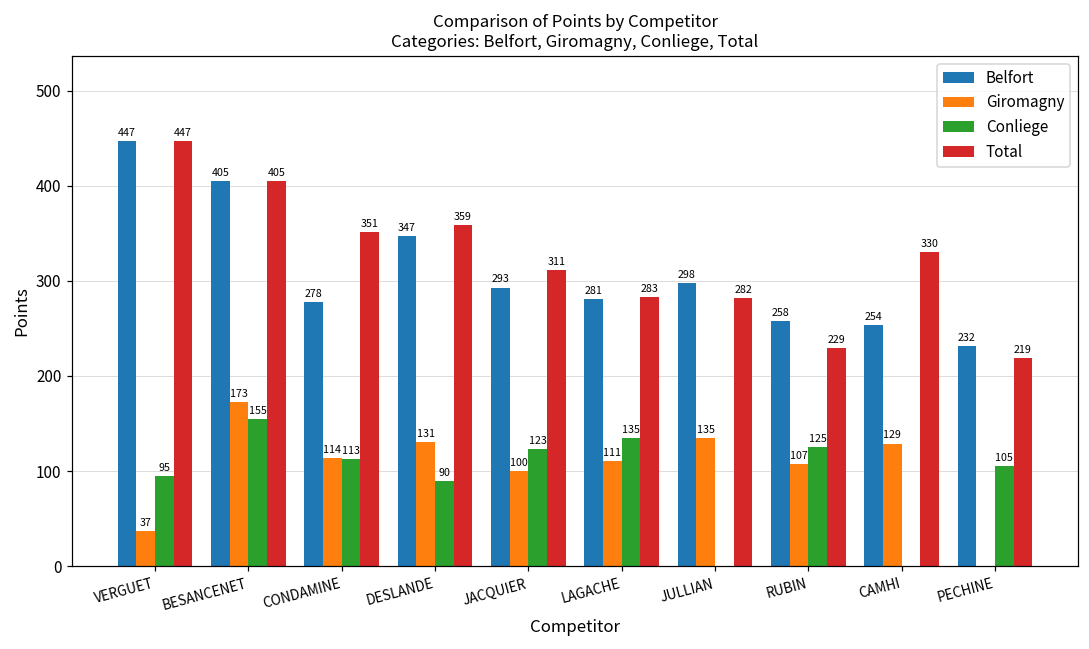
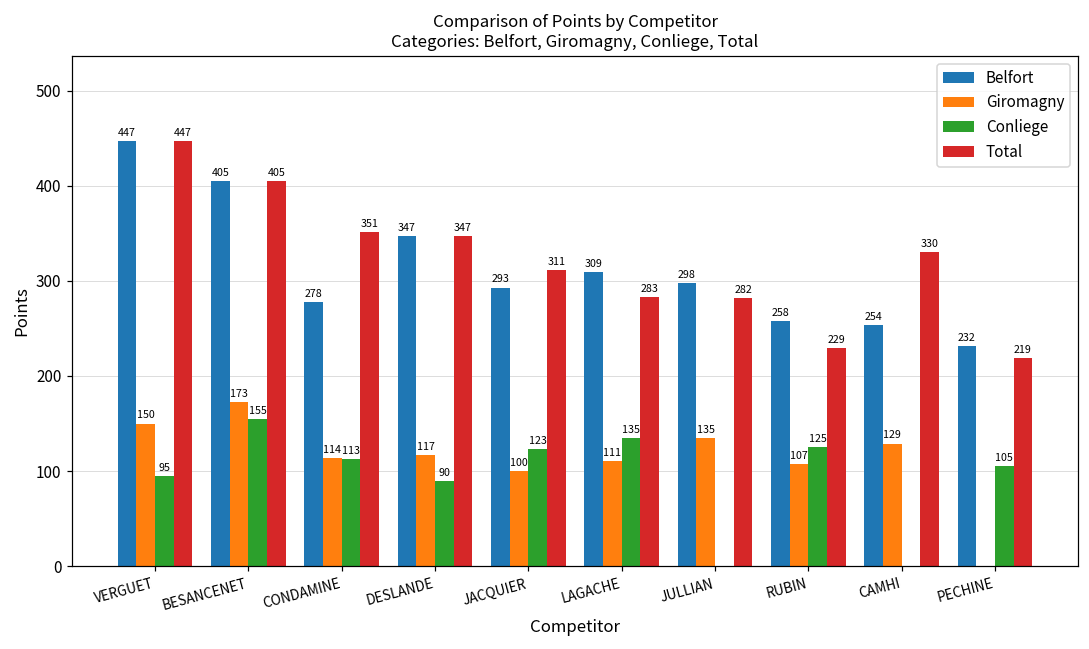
Giromagny, VERGUET: 37 -> 150
Giromagny, DESLANDE: 131 -> 117
Total, DESLANDE: 359 -> 347
Belfort, LAGACHE: 281 -> 309
